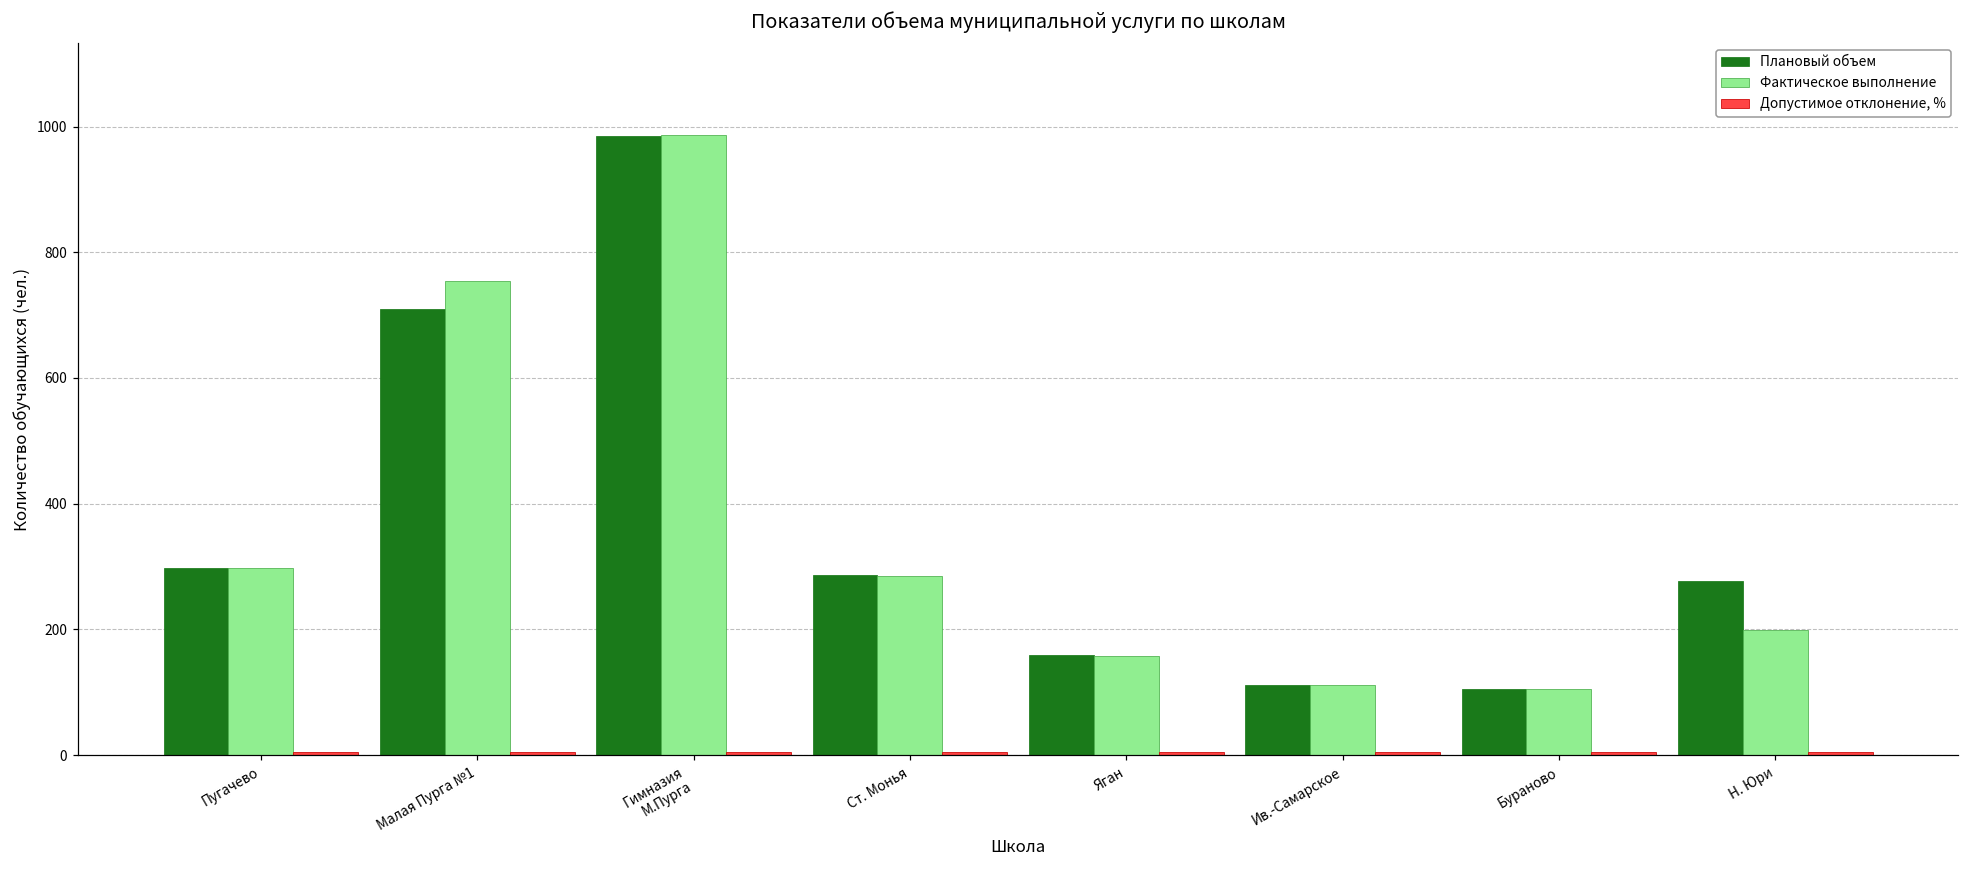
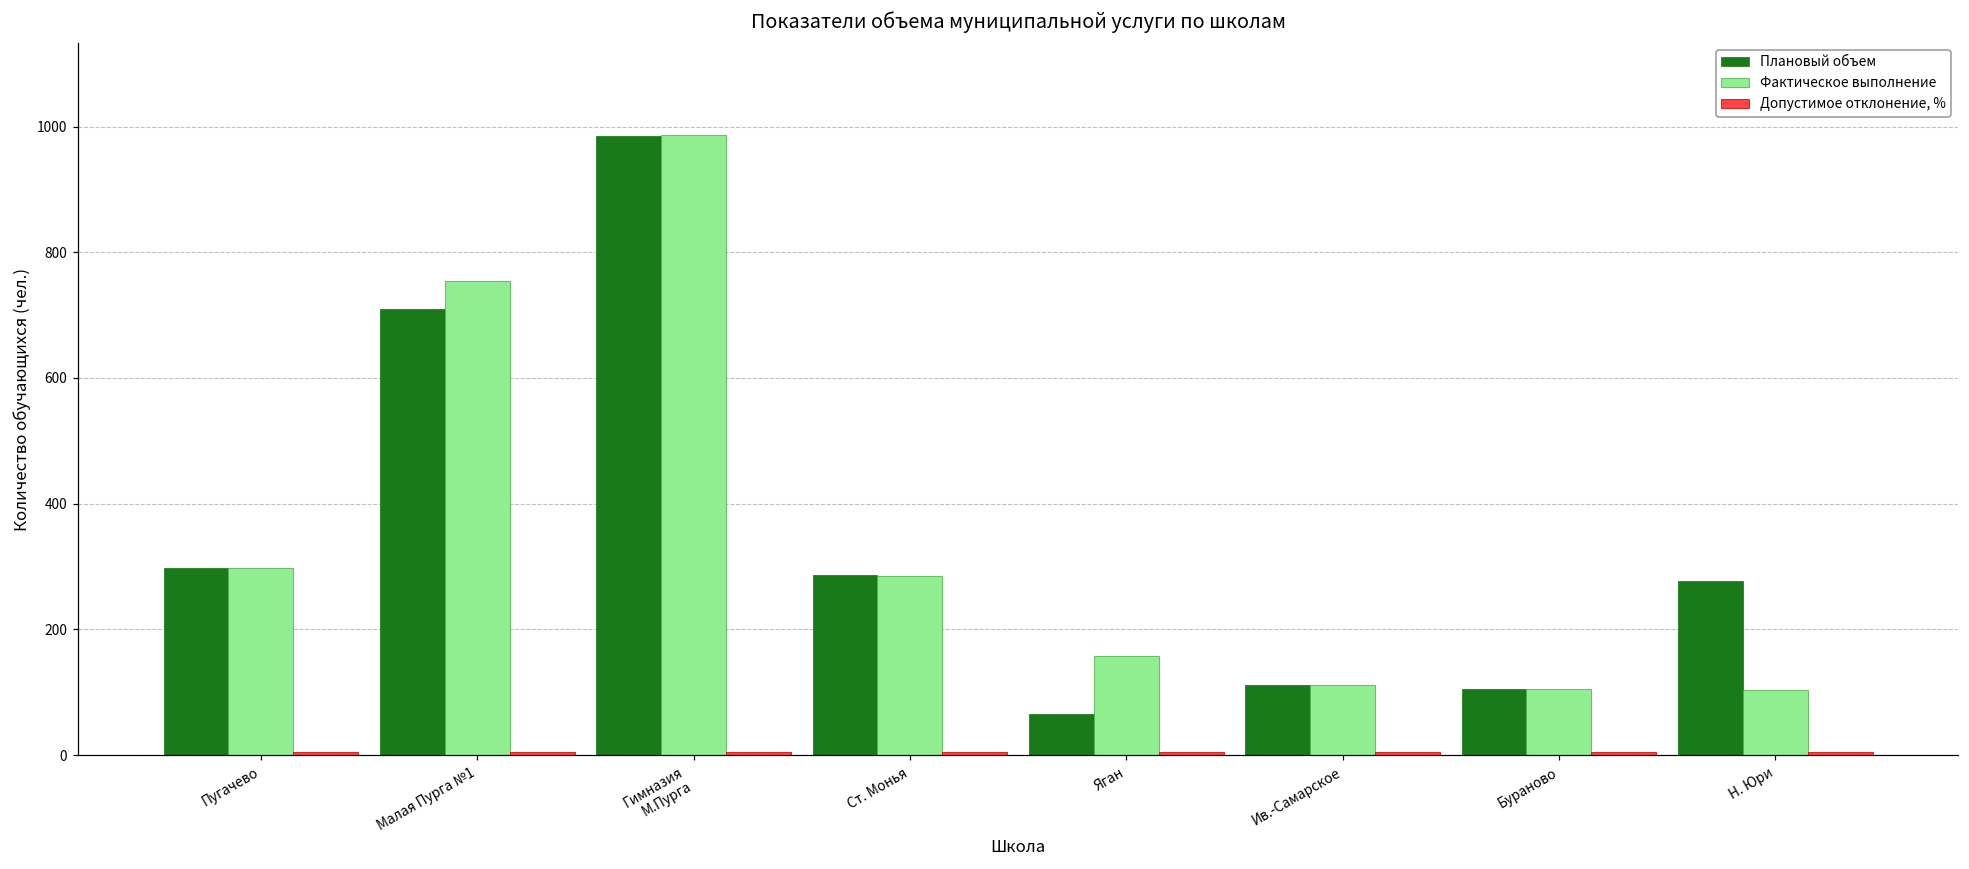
Плановый объем, Яган: 160 -> 70
Фактическое выполнение, Н. Юри: 200 -> 100
